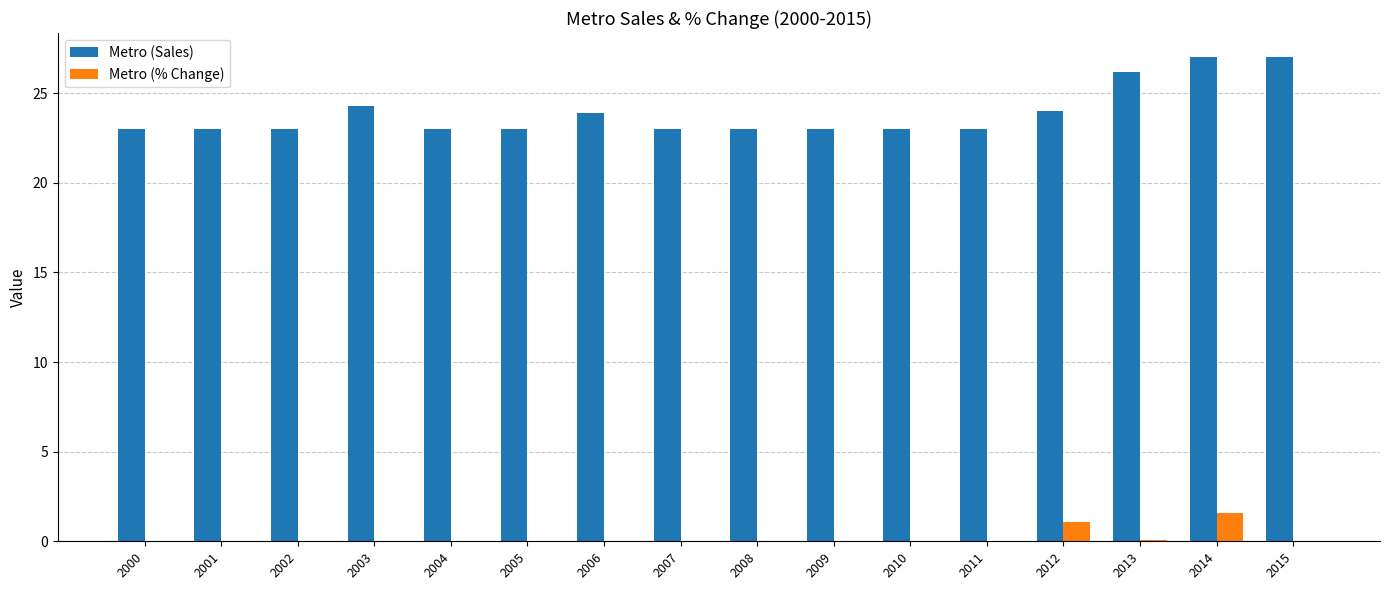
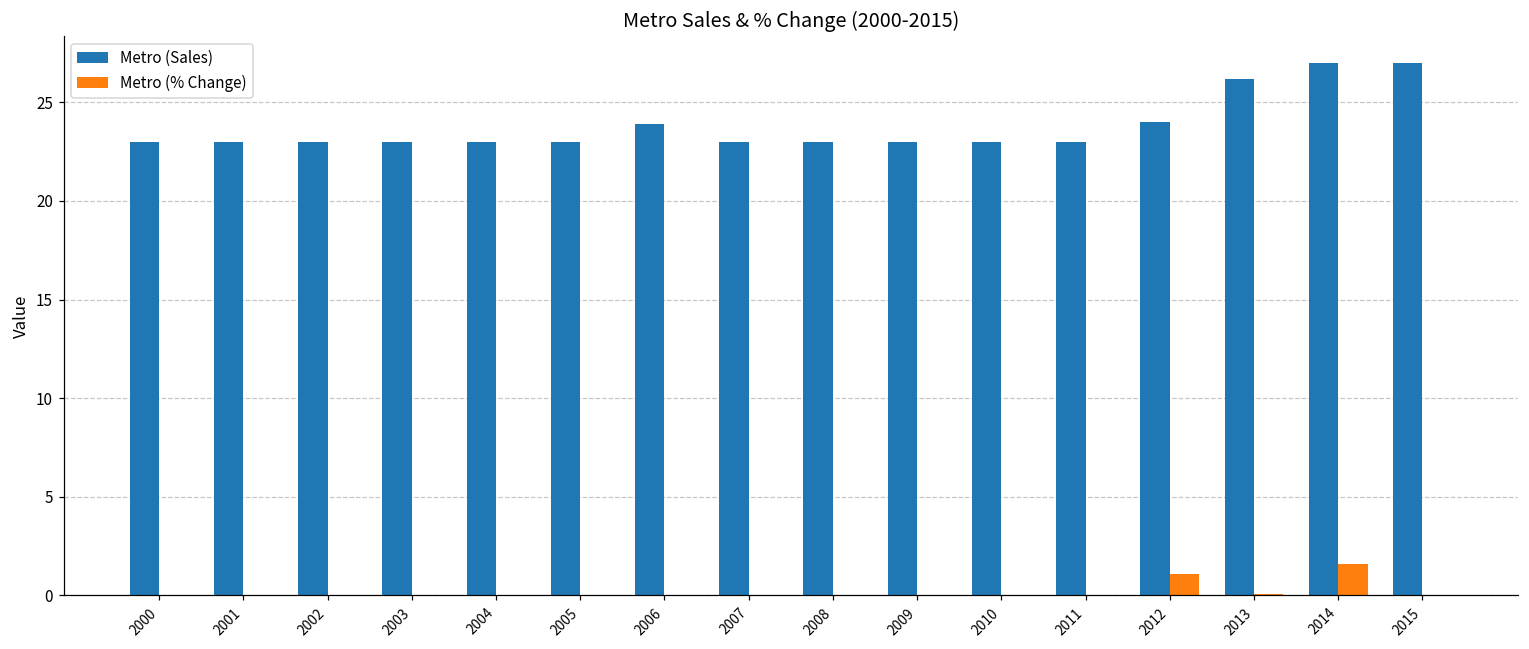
Metro (Sales), 2003: 24.3 -> 23.0
